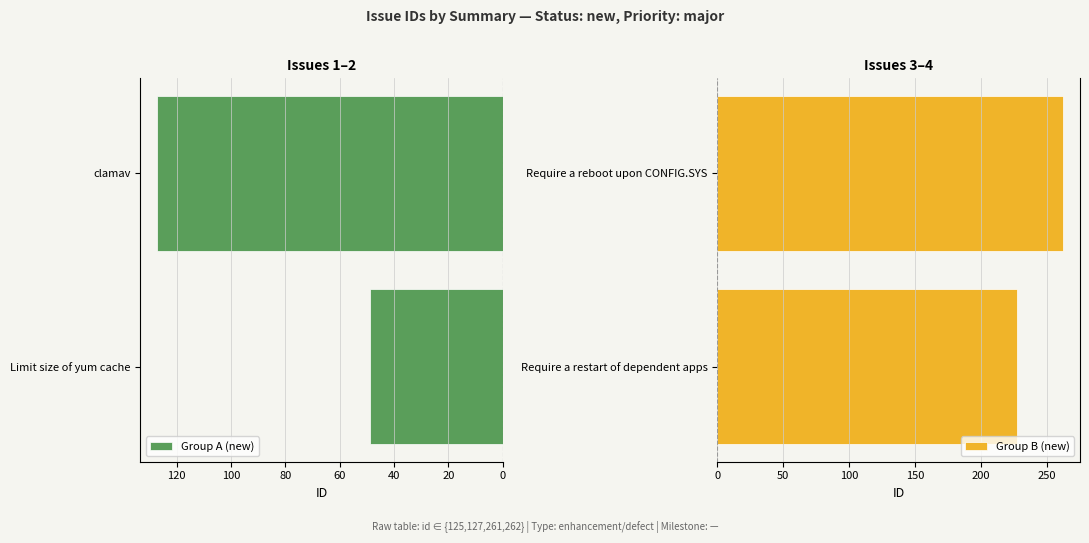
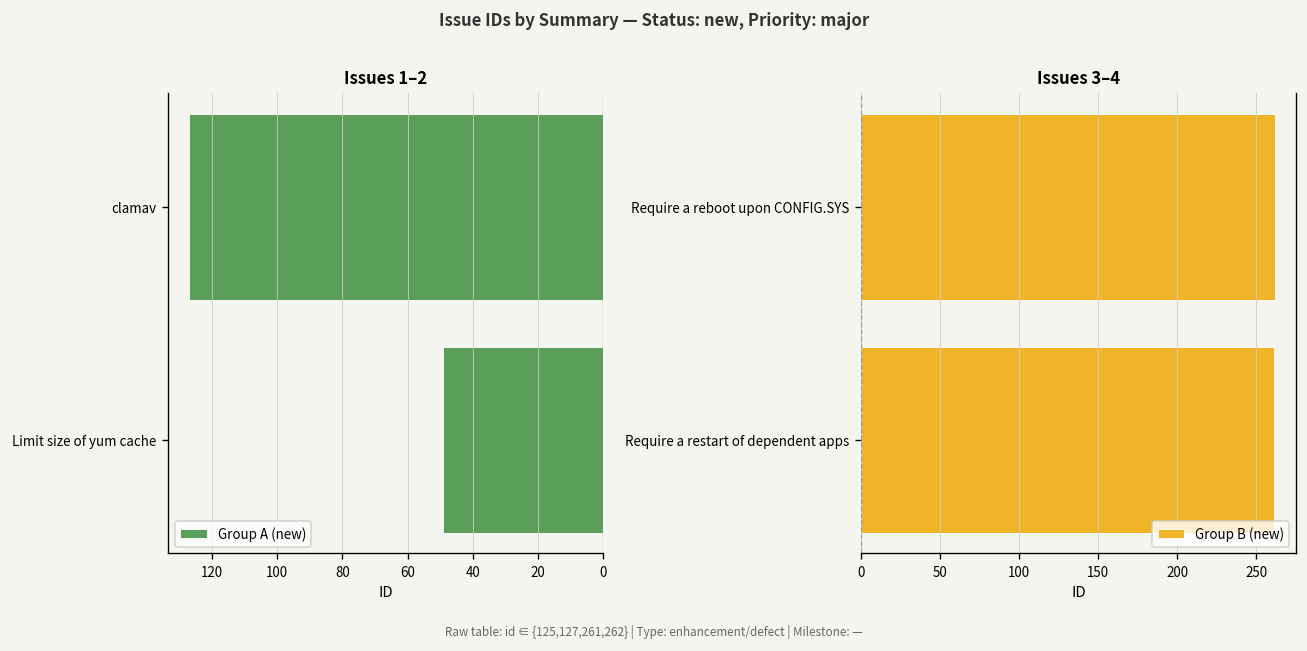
Issues 3–4, Require a restart of dependent apps: 227 -> 261
